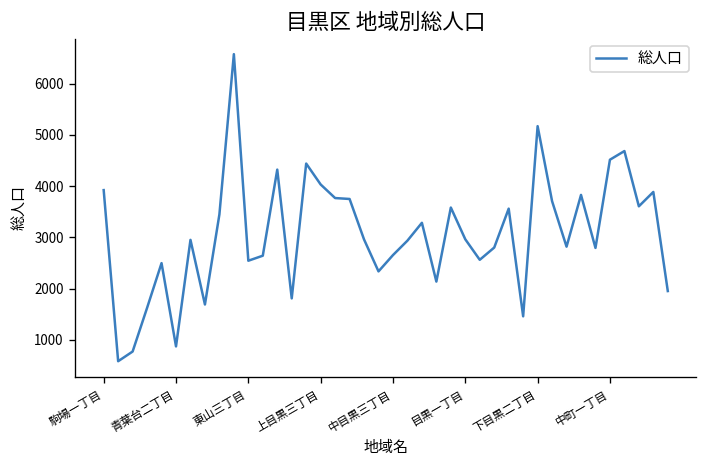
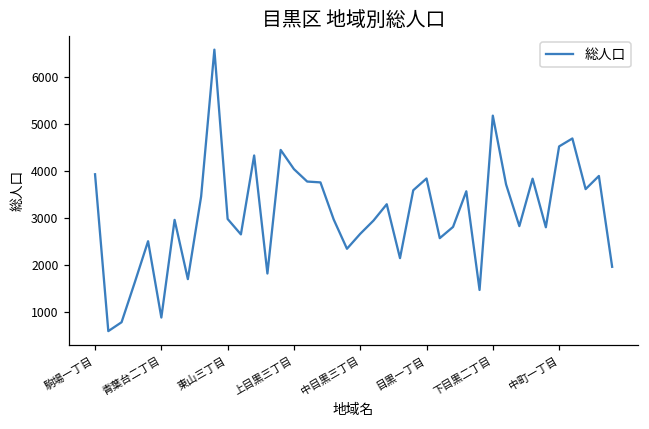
東山三丁目: 2500 -> 3000
目黒一丁目: 3000 -> 3800
